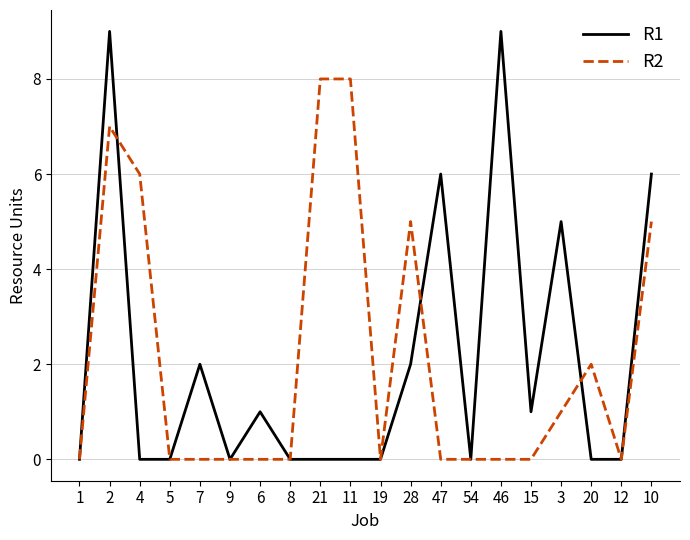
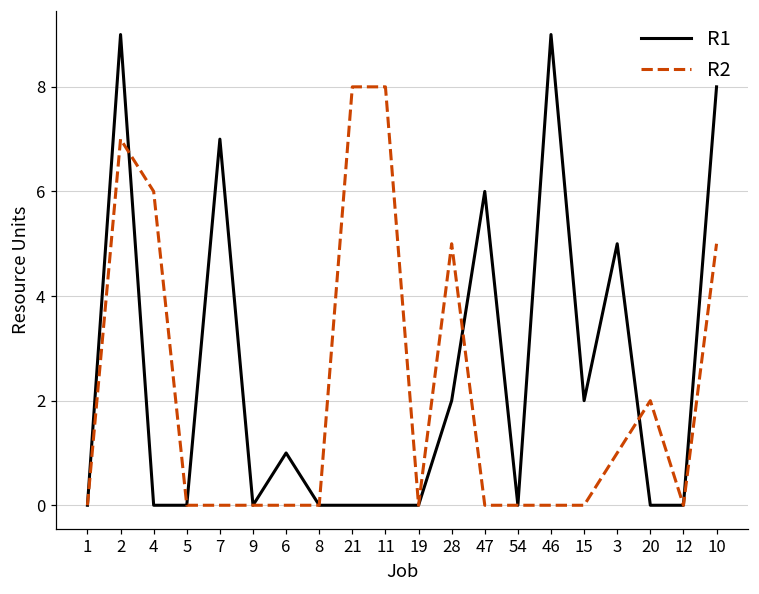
R1, 7: 2 -> 7
R1, 15: 1 -> 2
R1, 10: 6 -> 8
